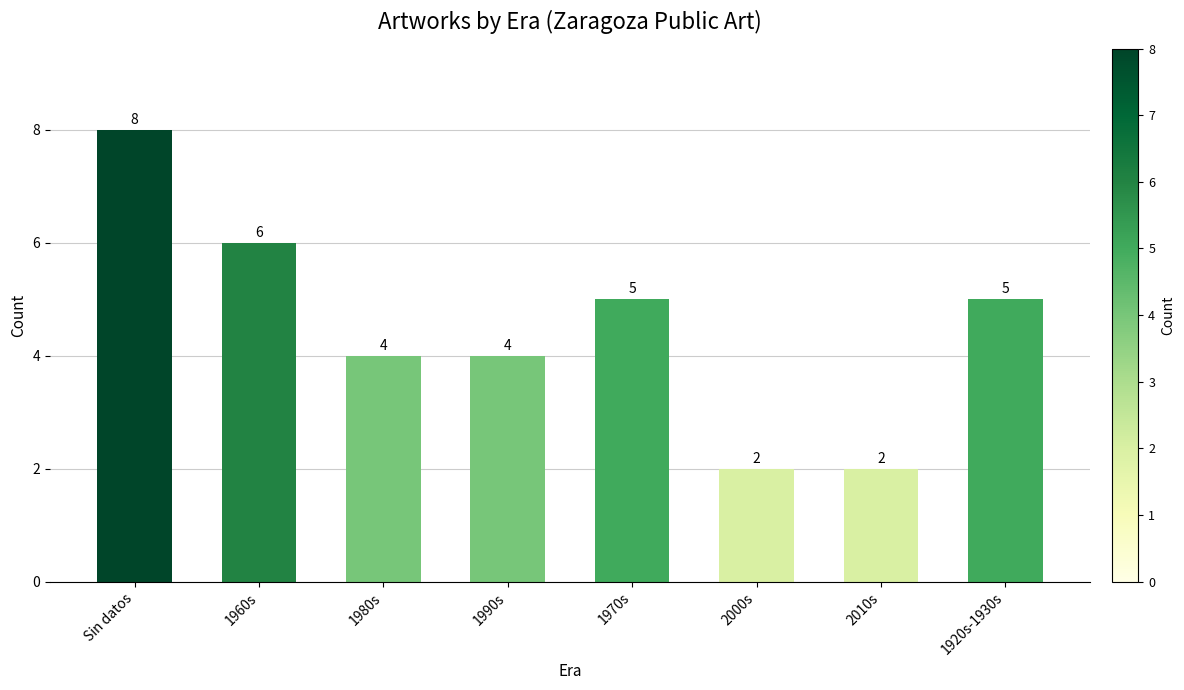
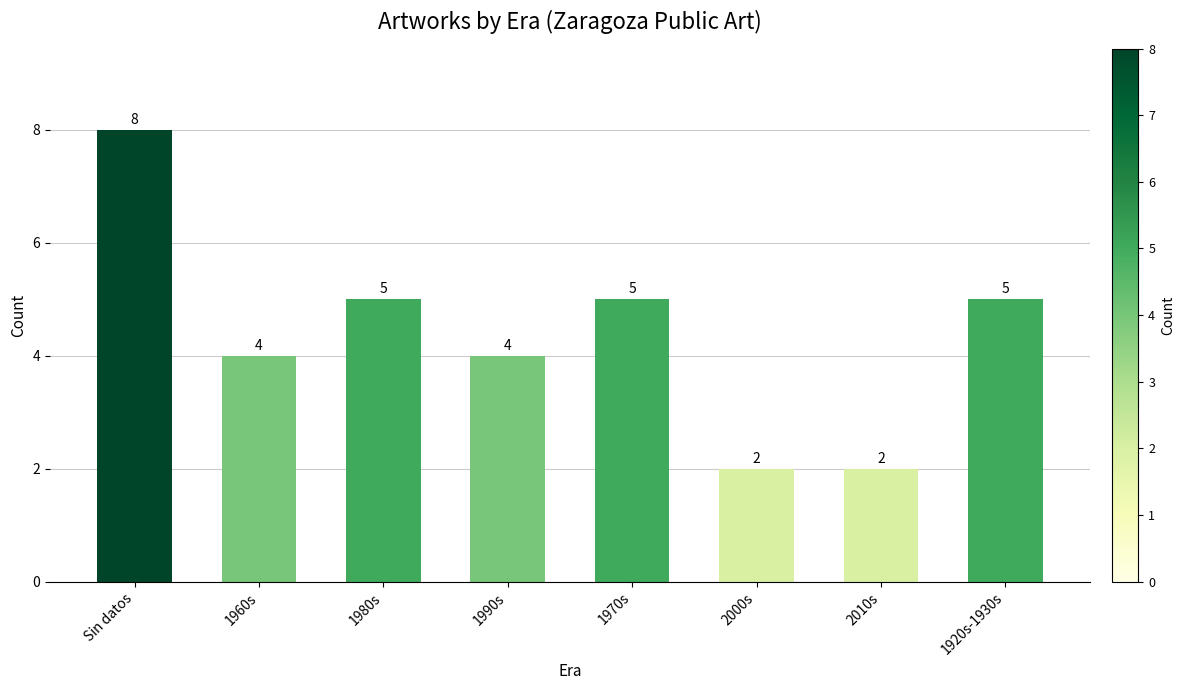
1960s: 6 -> 4
1980s: 4 -> 5
